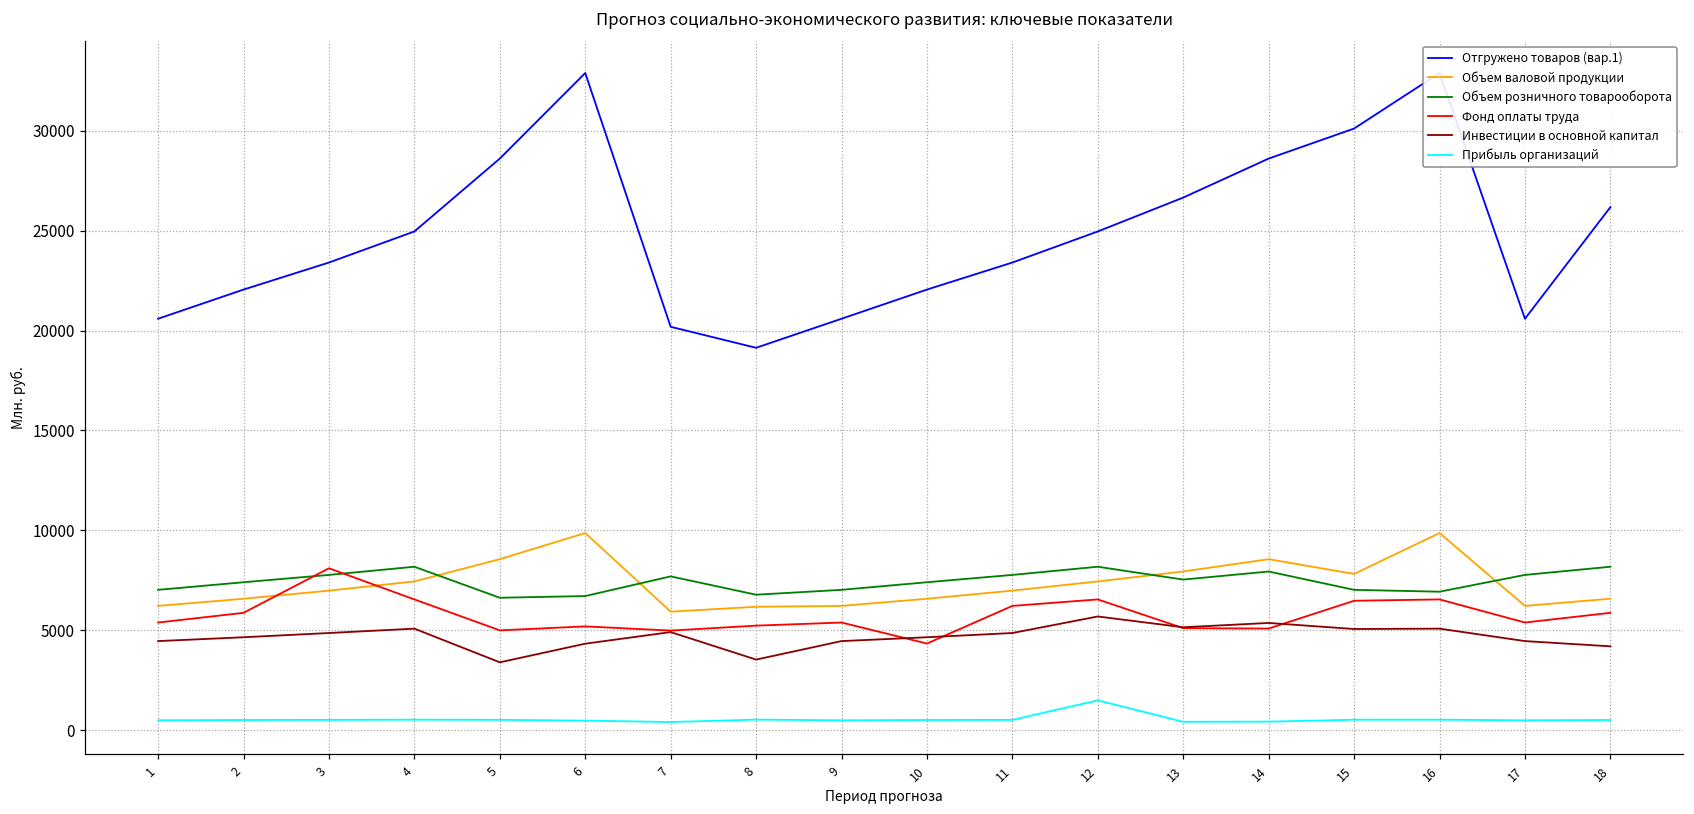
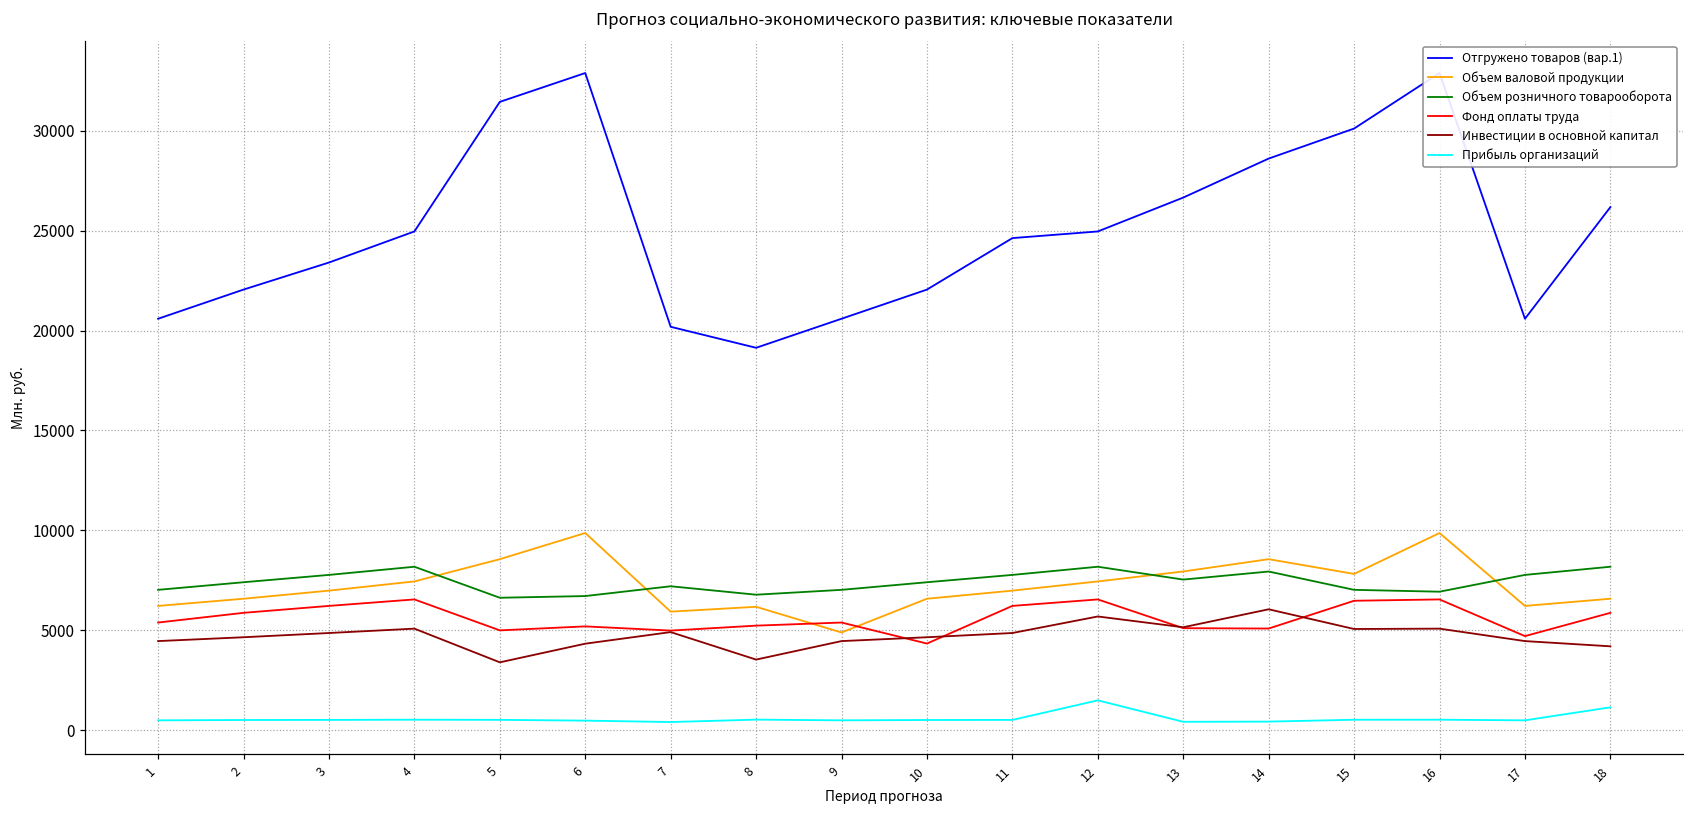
Фонд оплаты труда, 3: 8100 -> 6200
Отгружено товаров (вар.1), 5: 28600 -> 31400
Объем розничного товарооборота, 7: 7700 -> 7200
Объем валовой продукции, 9: 6200 -> 4900
Отгружено товаров (вар.1), 11: 23400 -> 24600
Инвестиции в основной капитал, 14: 5400 -> 6100
Фонд оплаты труда, 17: 5400 -> 4700
Прибыль организаций, 18: 500 -> 1100
